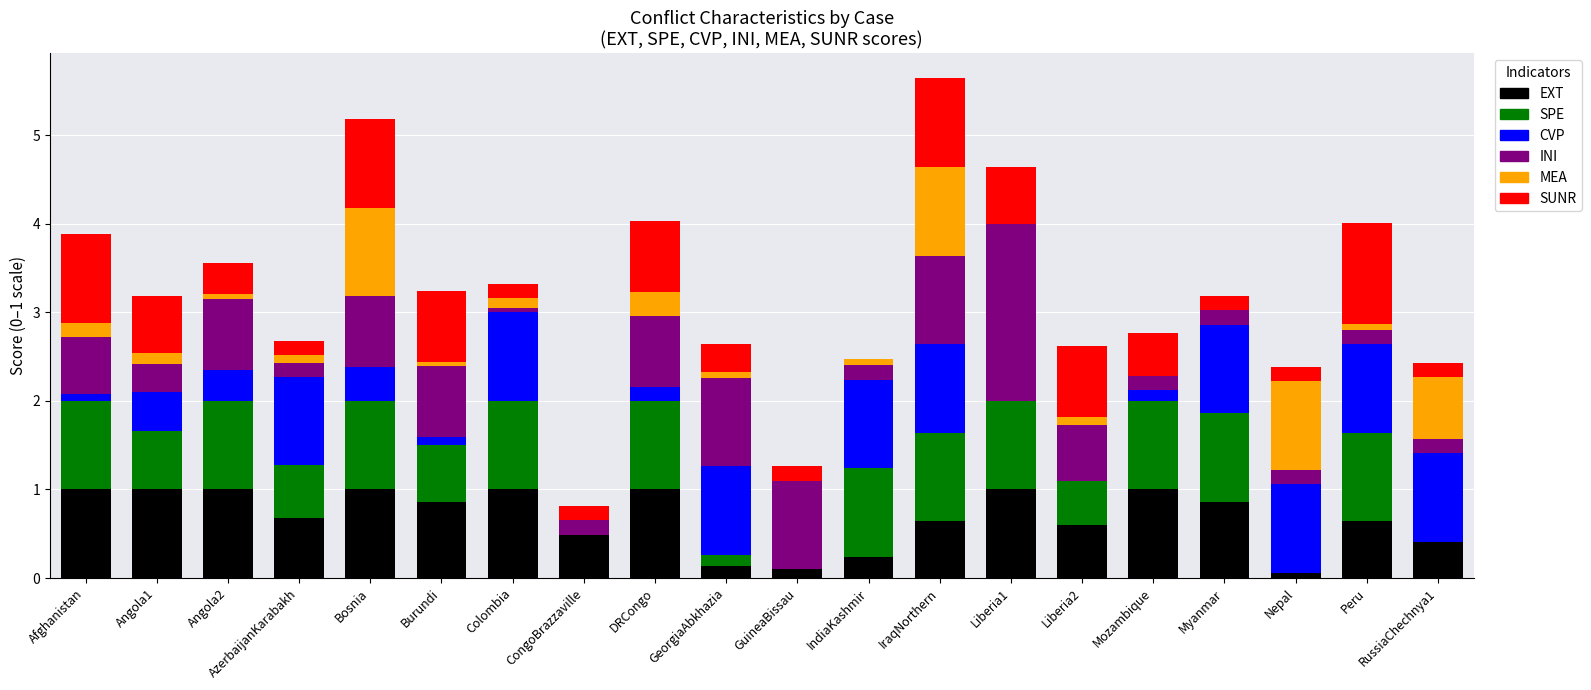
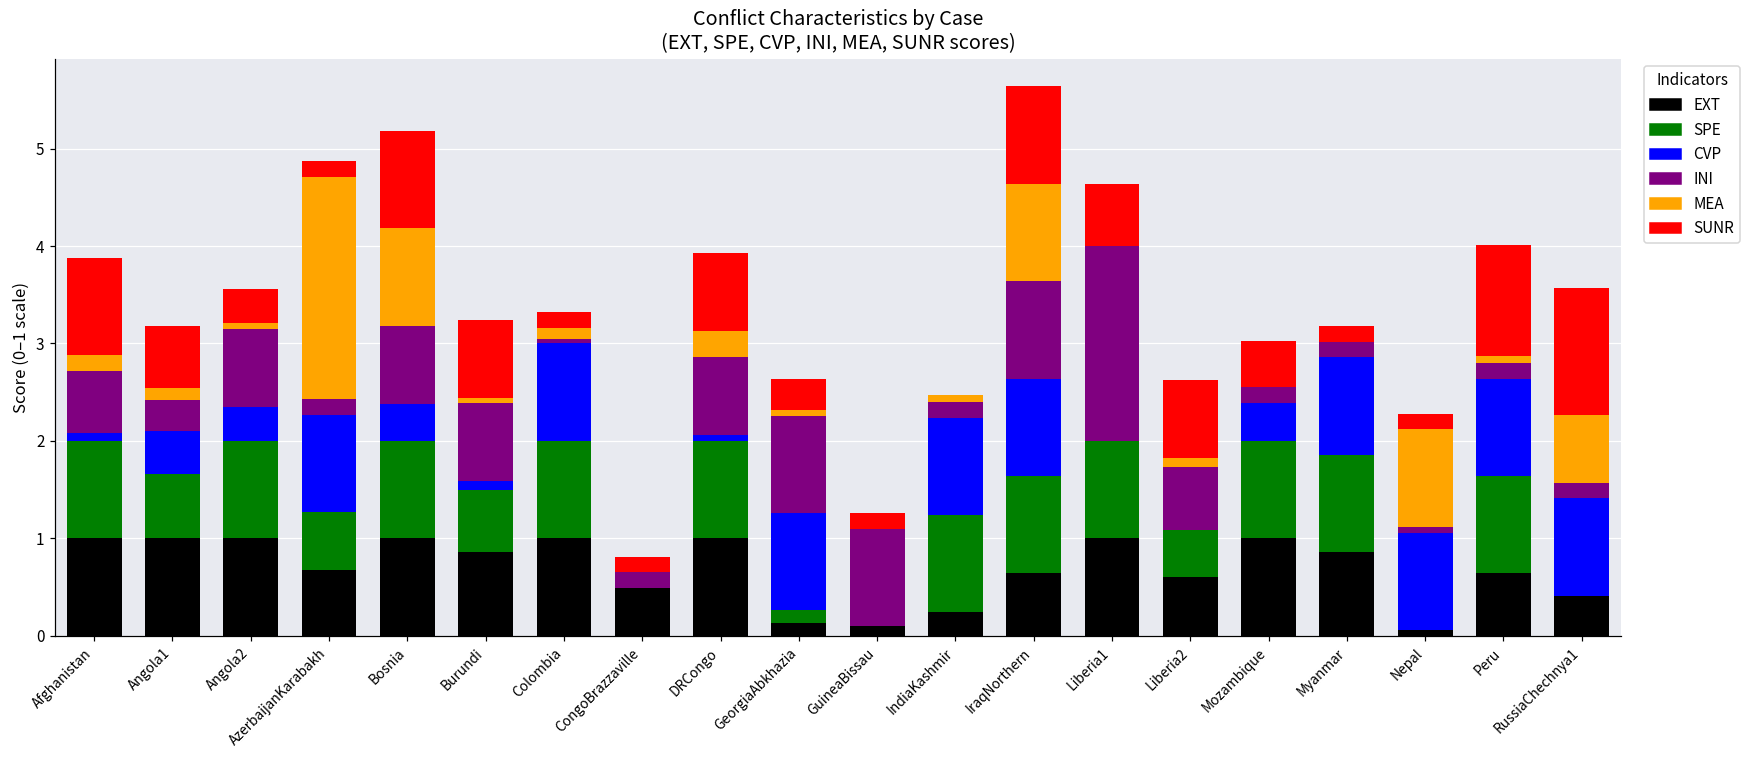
MEA, AzerbaijanKarabakh: 0.1 -> 2.3
CVP, DRCongo: 0.2 -> 0.1
CVP, Mozambique: 0.1 -> 0.4
INI, Nepal: 0.2 -> 0.1
SUNR, RussiaChechnya1: 0.2 -> 1.3
